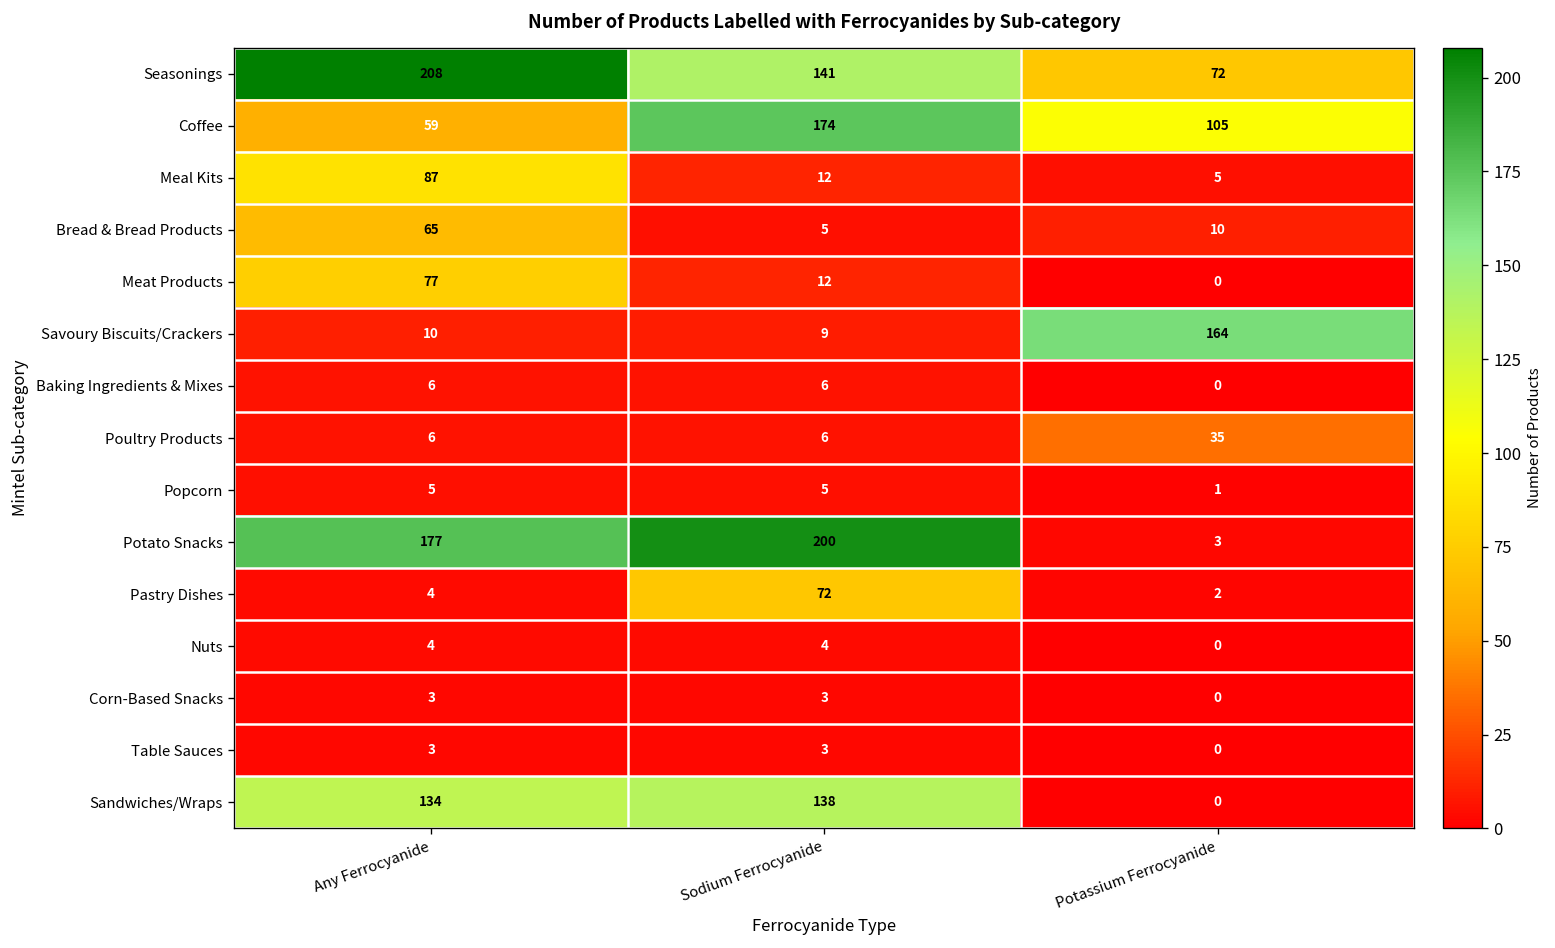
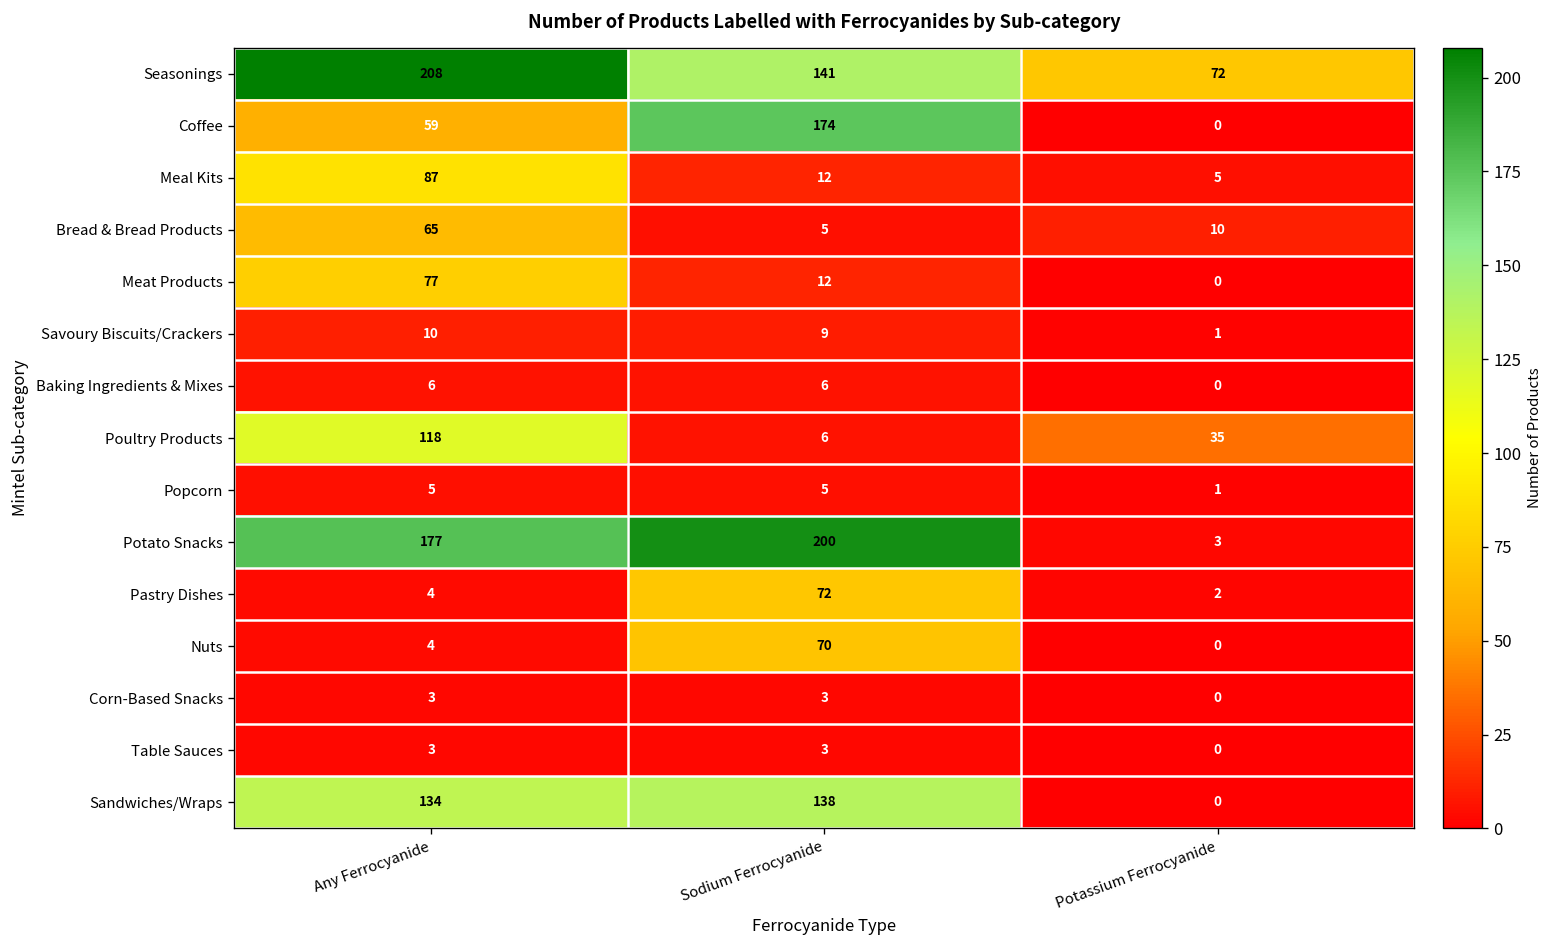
Coffee, Potassium Ferrocyanide: 105 -> 0
Savoury Biscuits/Crackers, Potassium Ferrocyanide: 164 -> 1
Poultry Products, Any Ferrocyanide: 6 -> 118
Nuts, Sodium Ferrocyanide: 4 -> 70
